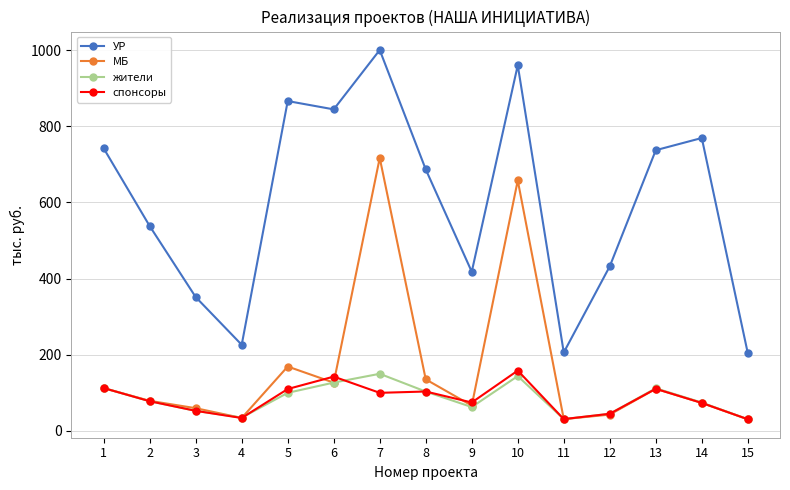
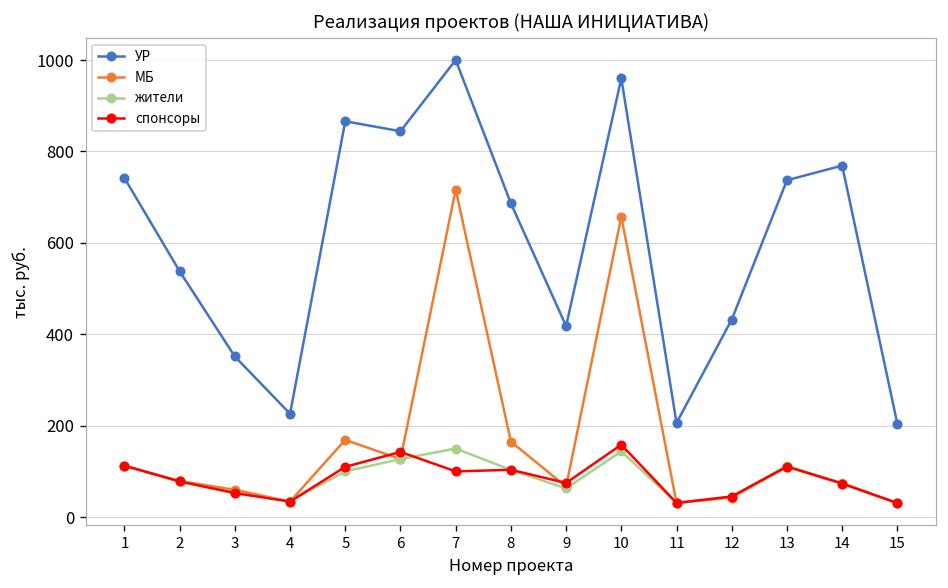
МБ, 8: 140 -> 170
